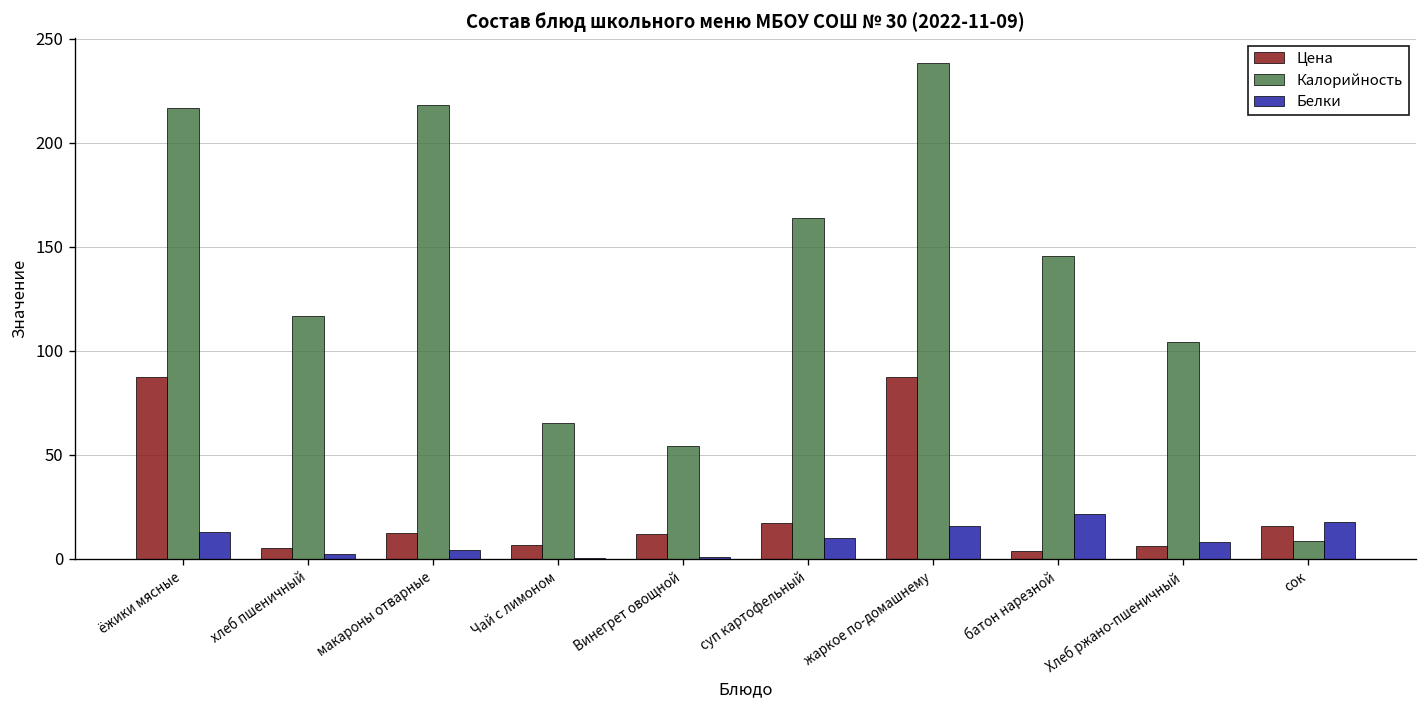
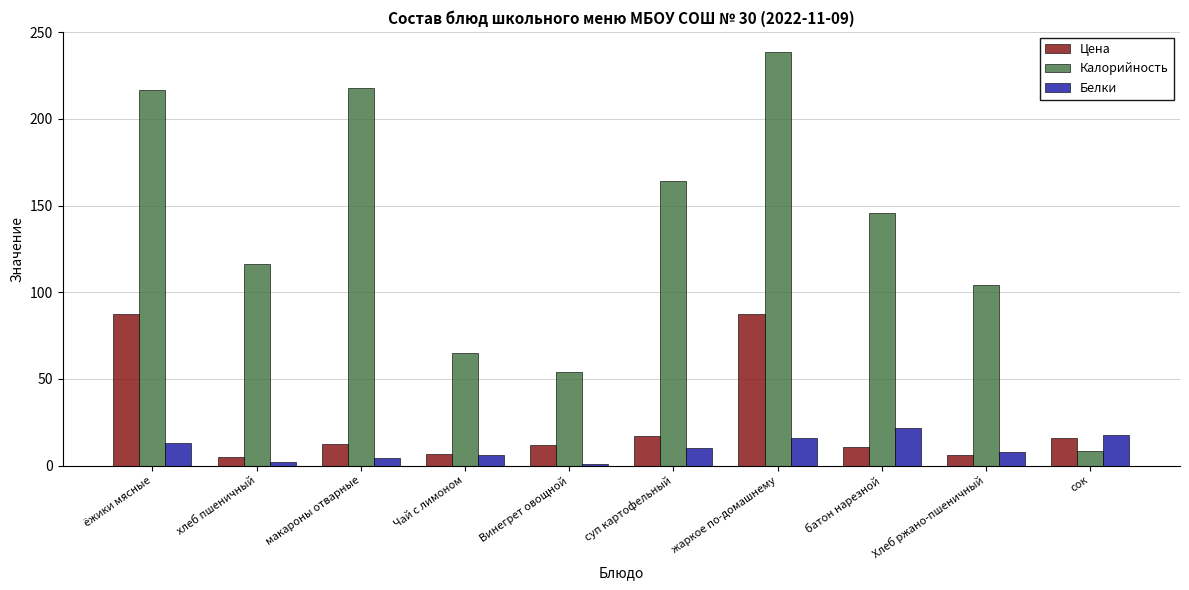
Белки, Чай с лимоном: 0 -> 6
Цена, батон нарезной: 4 -> 10
